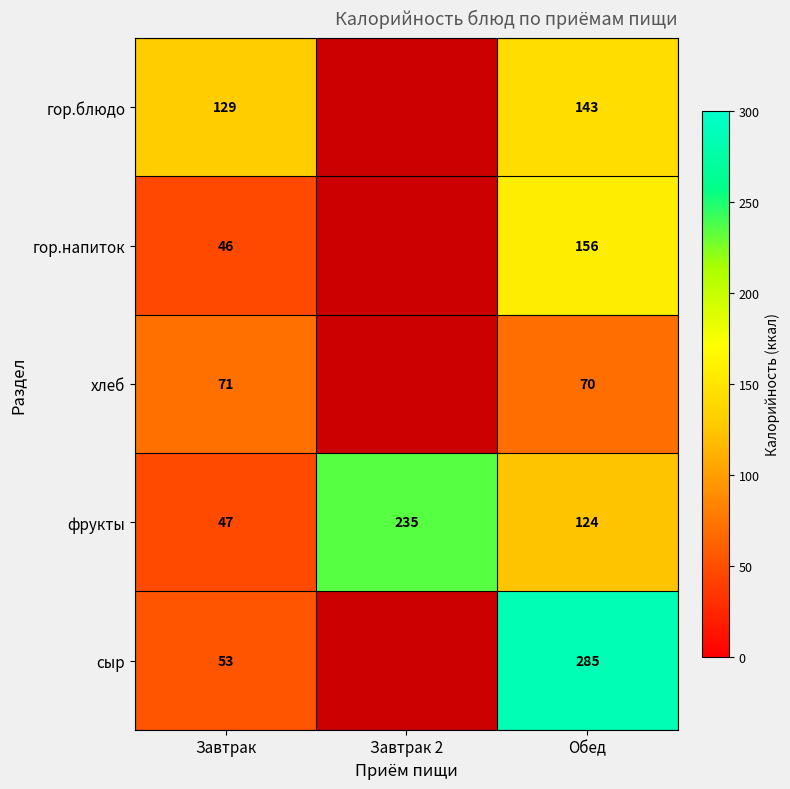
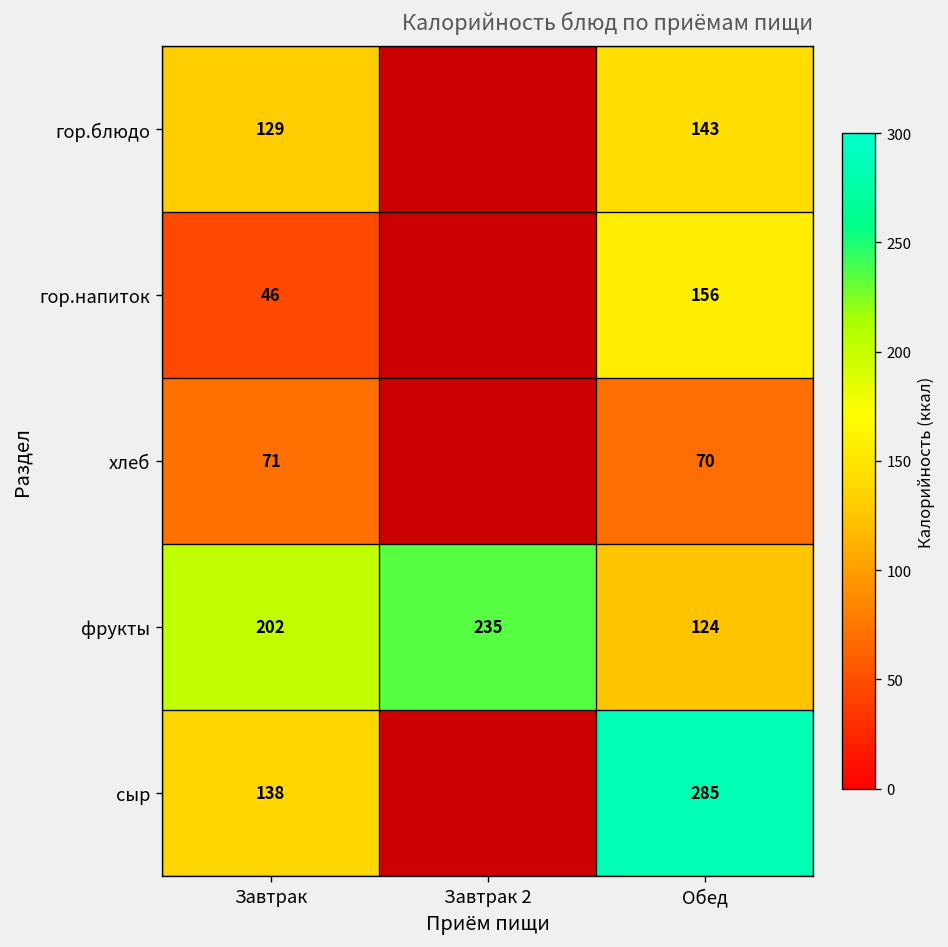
фрукты, Завтрак: 47 -> 202
сыр, Завтрак: 53 -> 138
